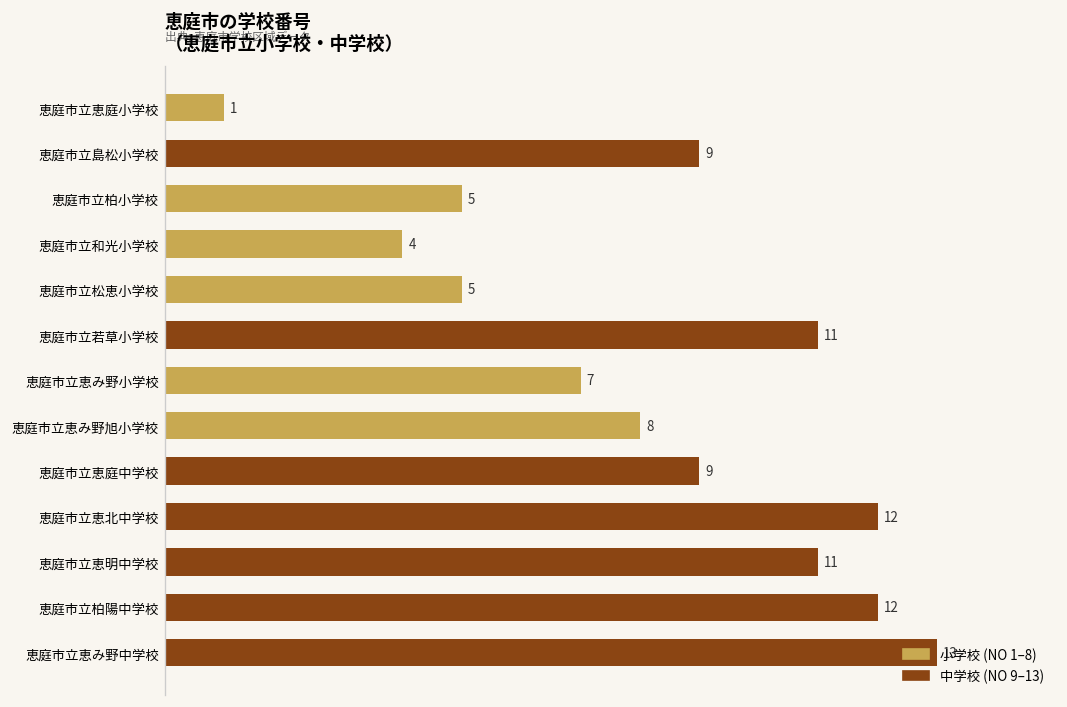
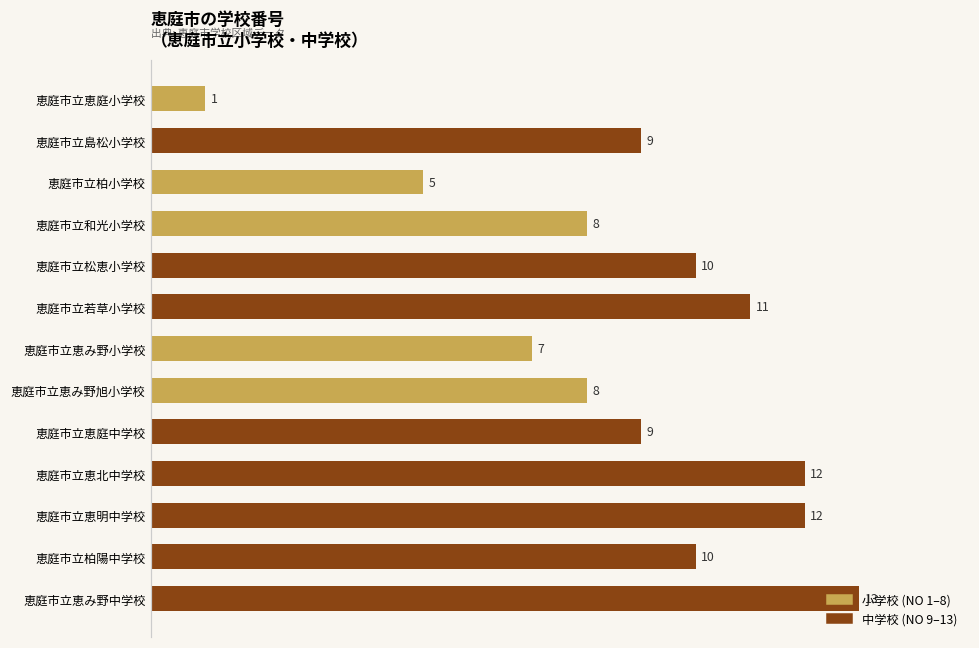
恵庭市立和光小学校: 4 -> 8
恵庭市立松恵小学校: 5 -> 10
恵庭市立恵明中学校: 11 -> 12
恵庭市立柏陽中学校: 12 -> 10
